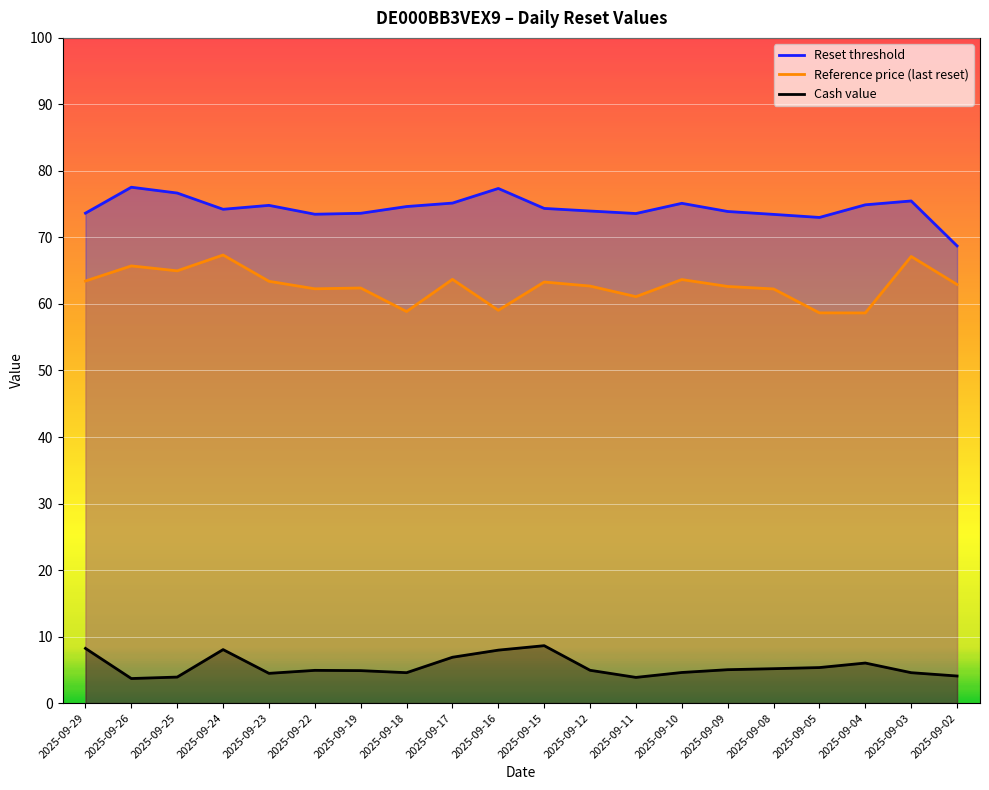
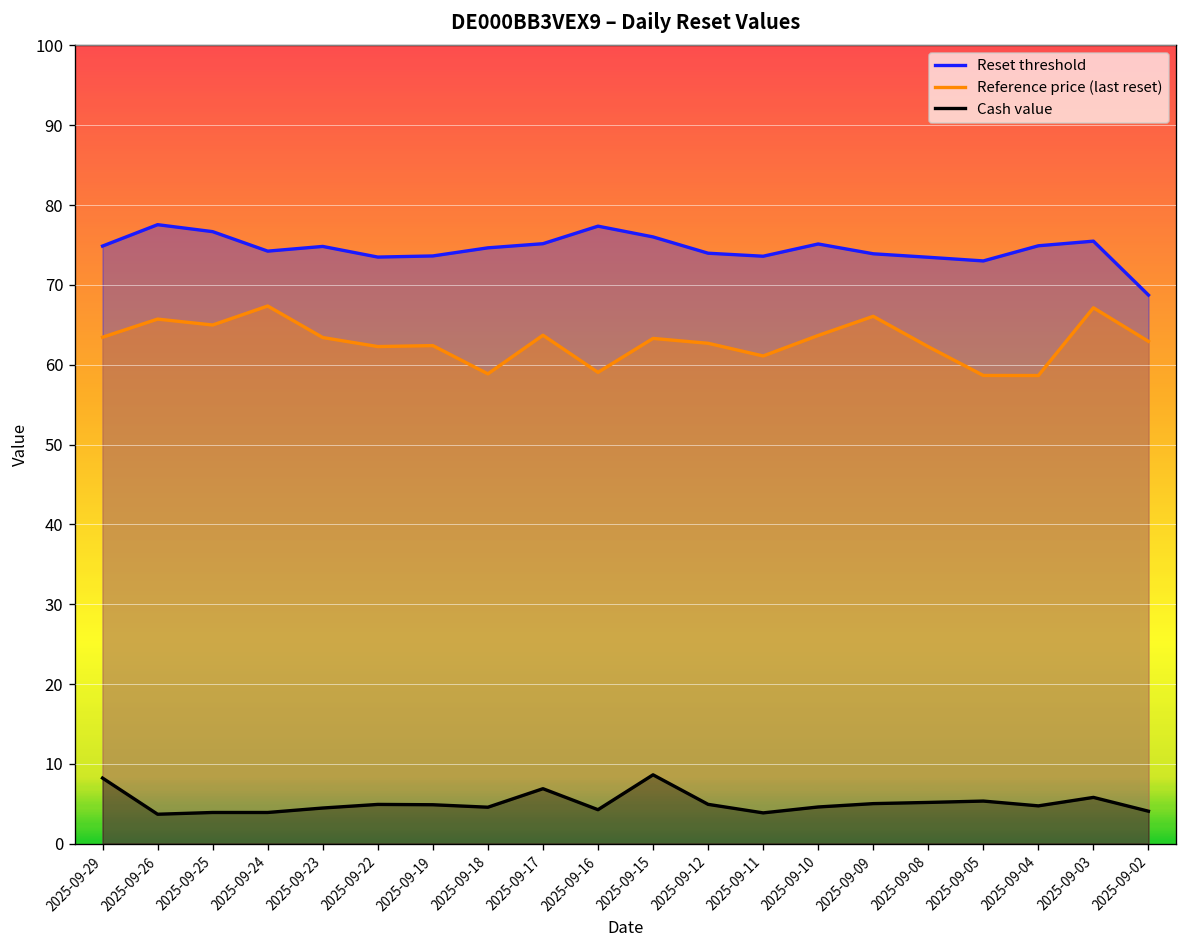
Reset threshold, 2025-09-29: 74 -> 75
Cash value, 2025-09-24: 8 -> 4
Cash value, 2025-09-16: 8 -> 4
Reset threshold, 2025-09-15: 74 -> 76
Reference price (last reset), 2025-09-09: 63 -> 66
Cash value, 2025-09-04: 6 -> 5
Cash value, 2025-09-03: 5 -> 6
